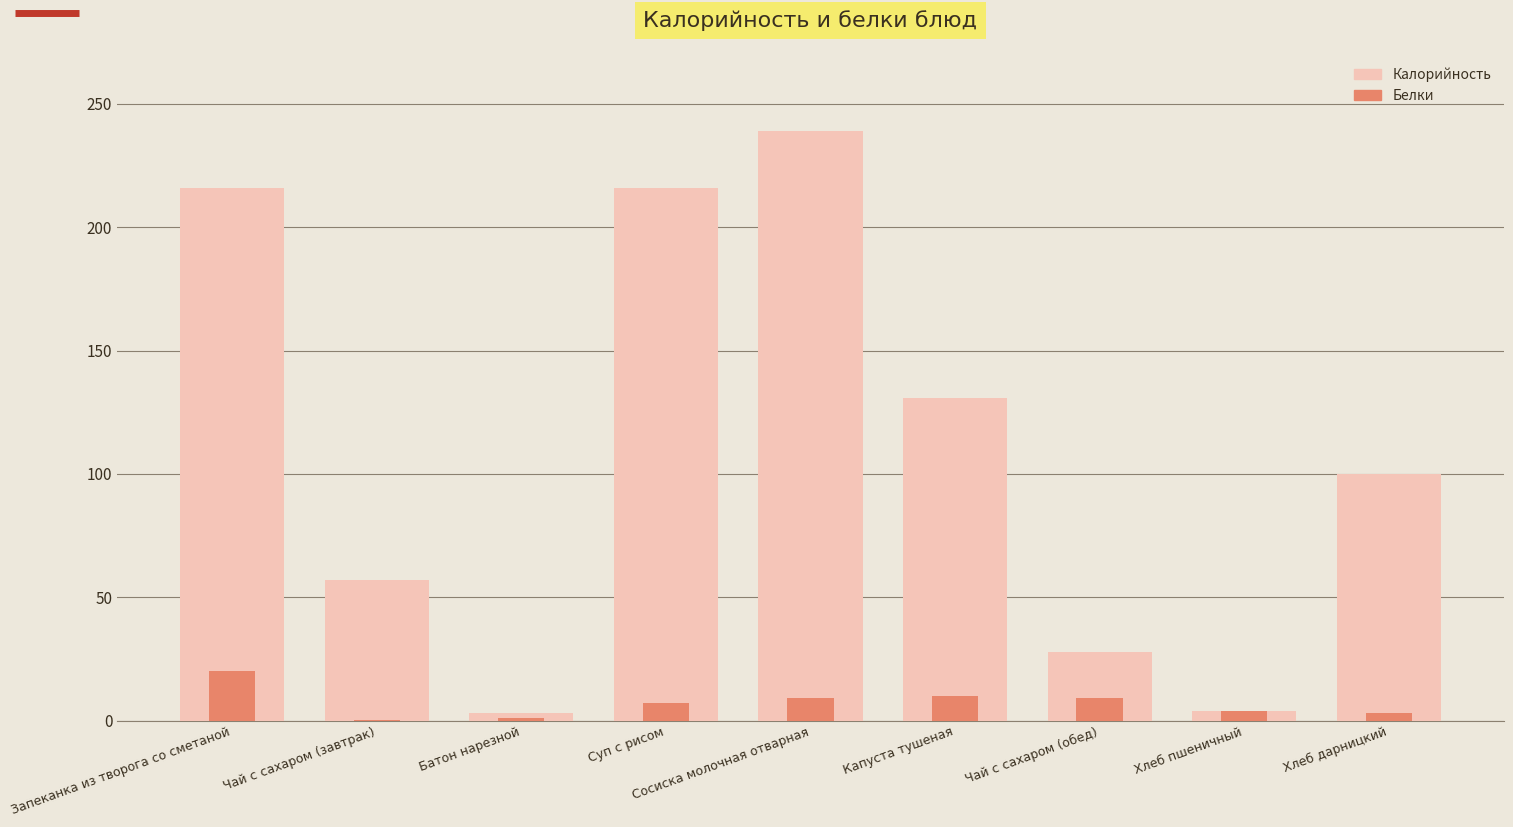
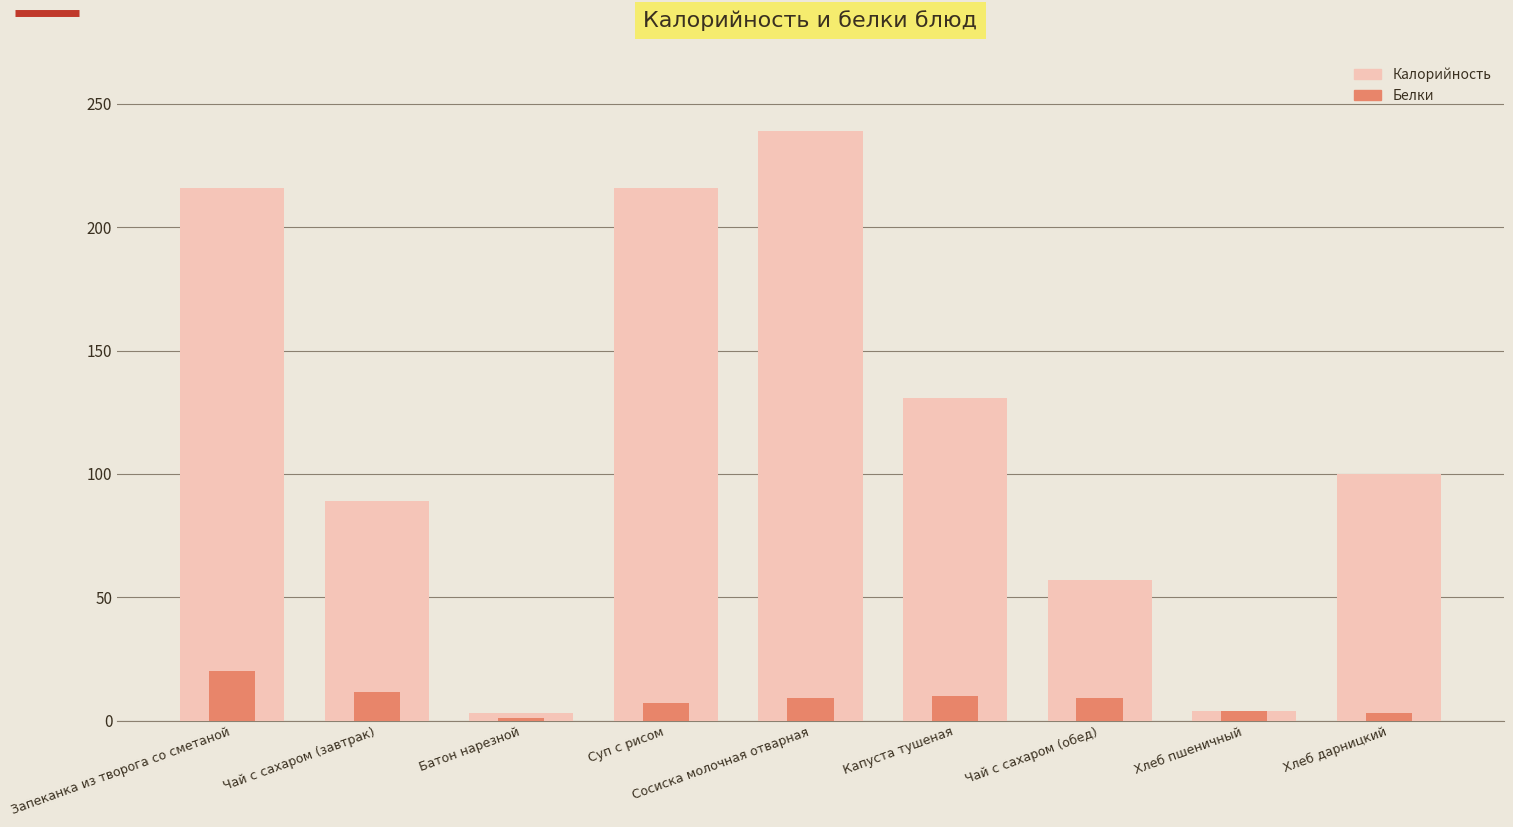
Калорийность, Чай с сахаром (завтрак): 57 -> 89
Белки, Чай с сахаром (завтрак): 0 -> 12
Калорийность, Чай с сахаром (обед): 28 -> 57
